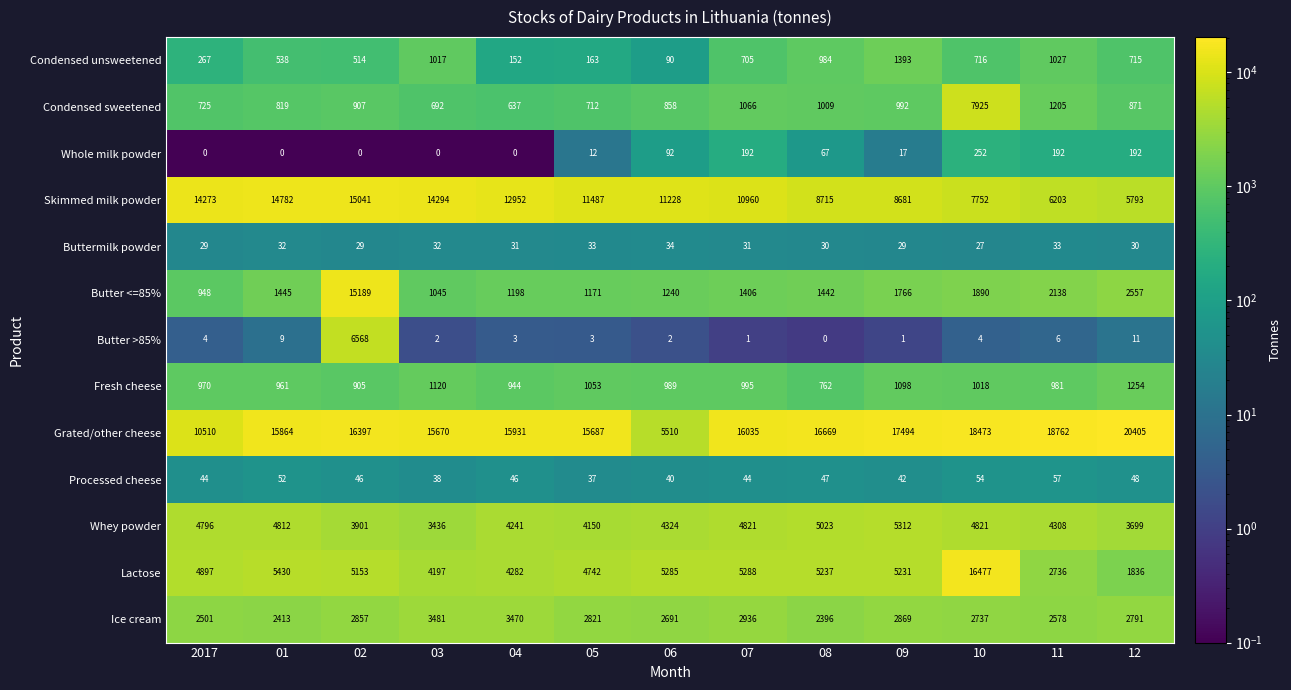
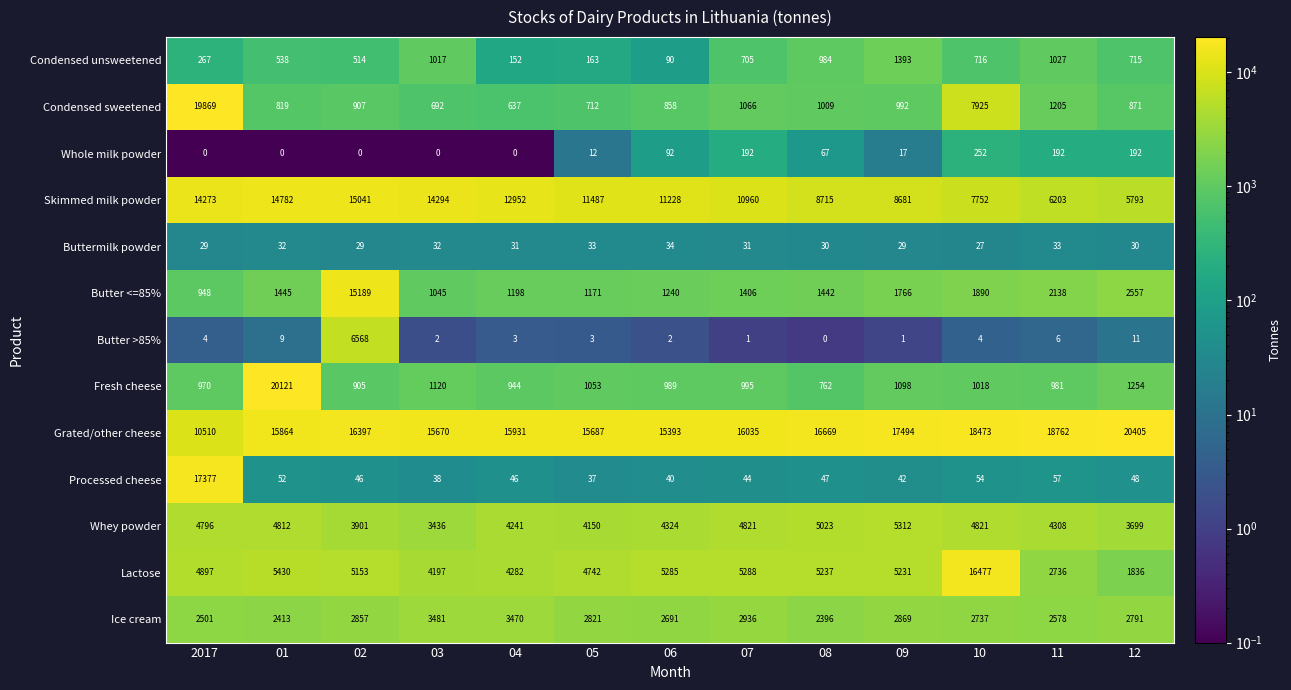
Condensed sweetened, 2017: 725 -> 19869
Fresh cheese, 01: 961 -> 20121
Grated/other cheese, 06: 5510 -> 15393
Processed cheese, 2017: 44 -> 17377
